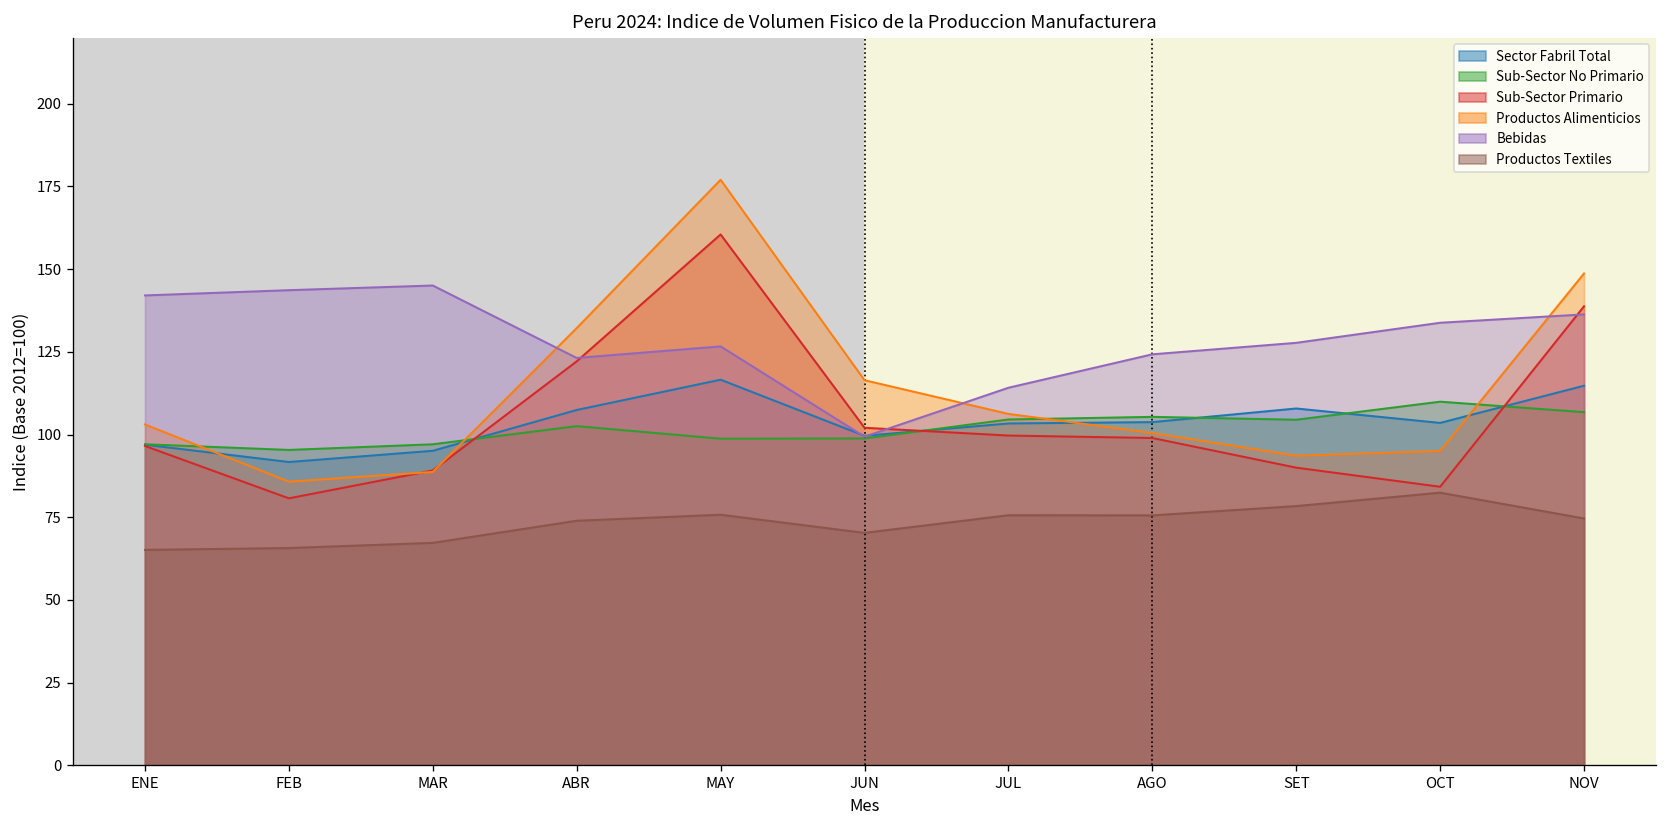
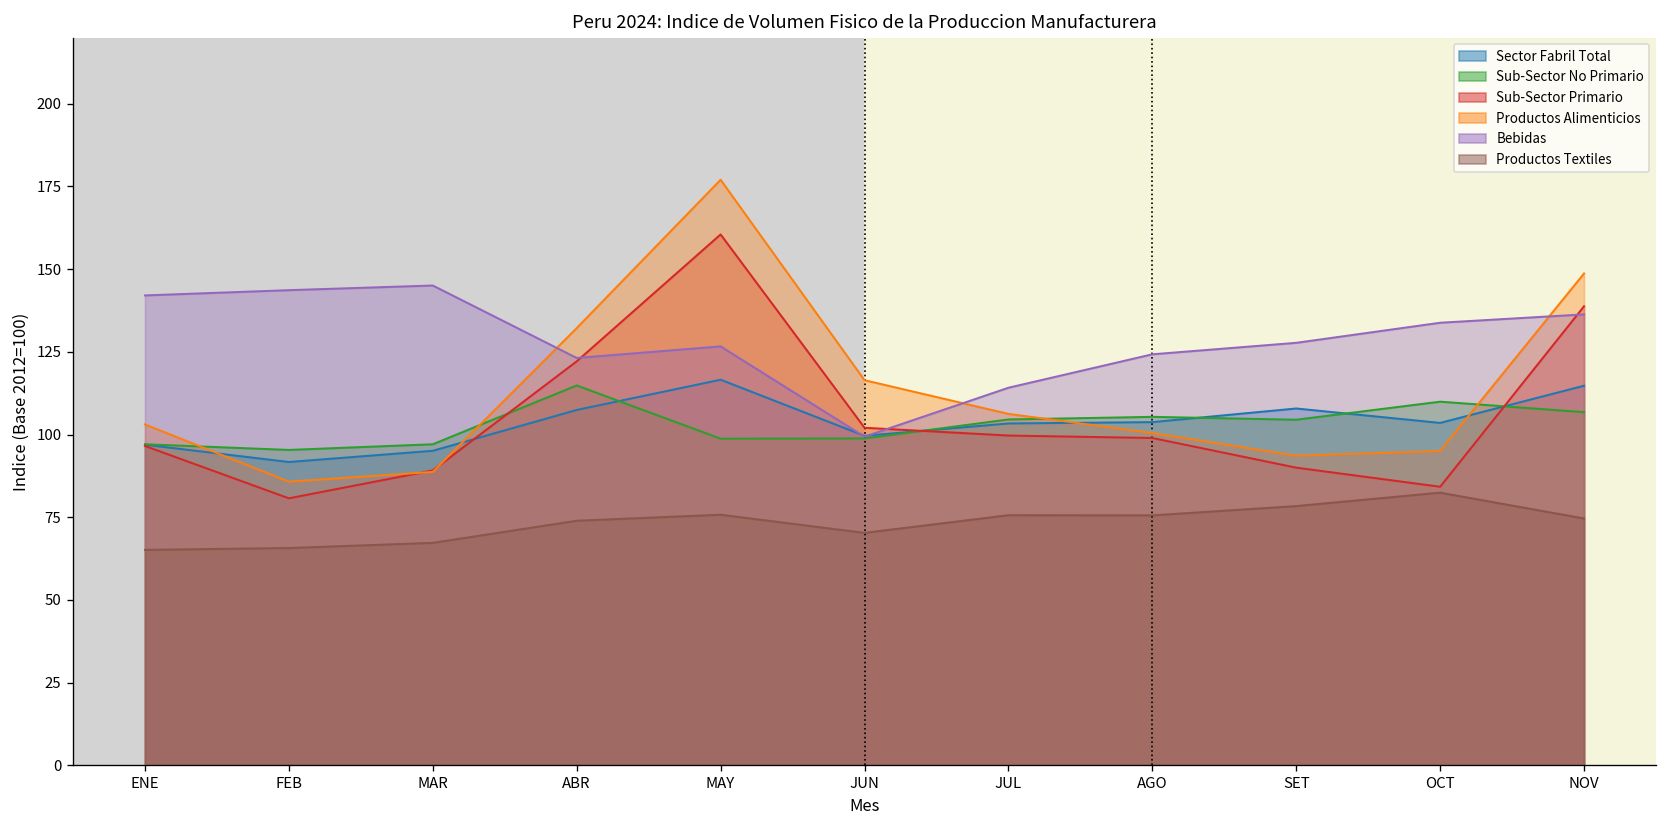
Sub-Sector No Primario, ABR: 103 -> 115
